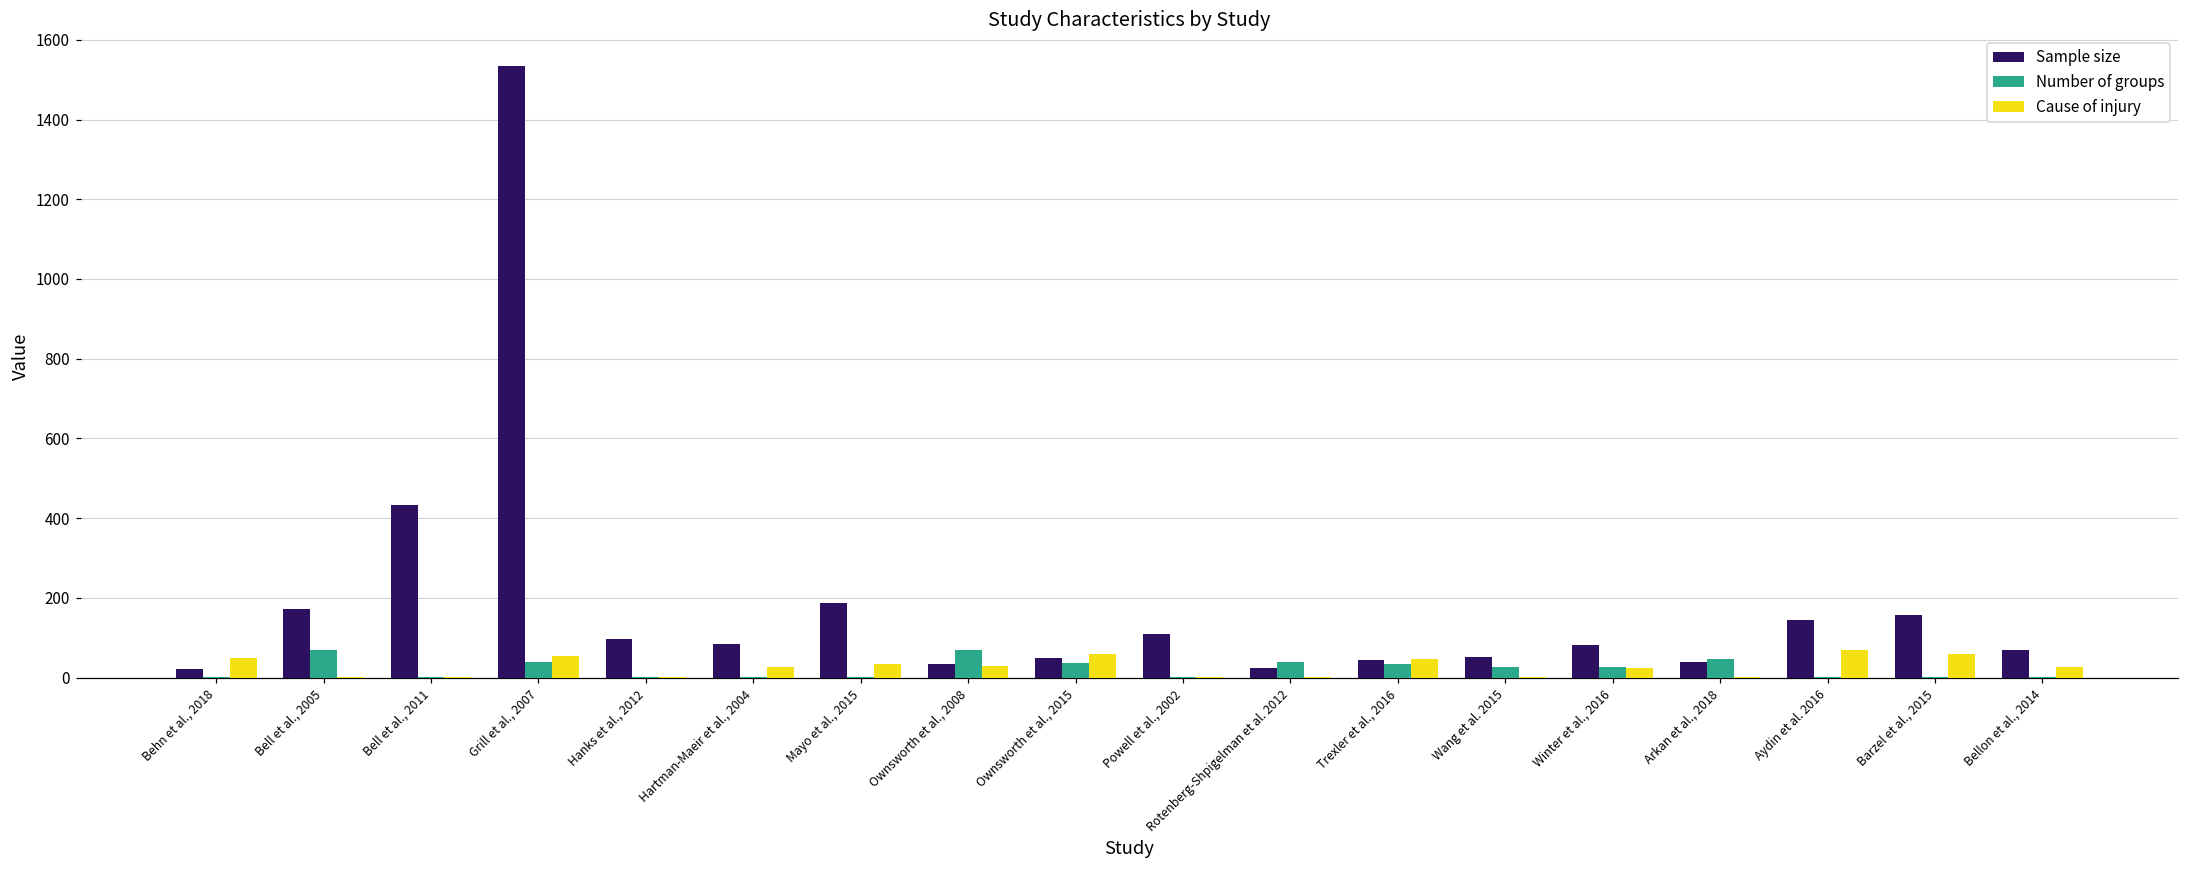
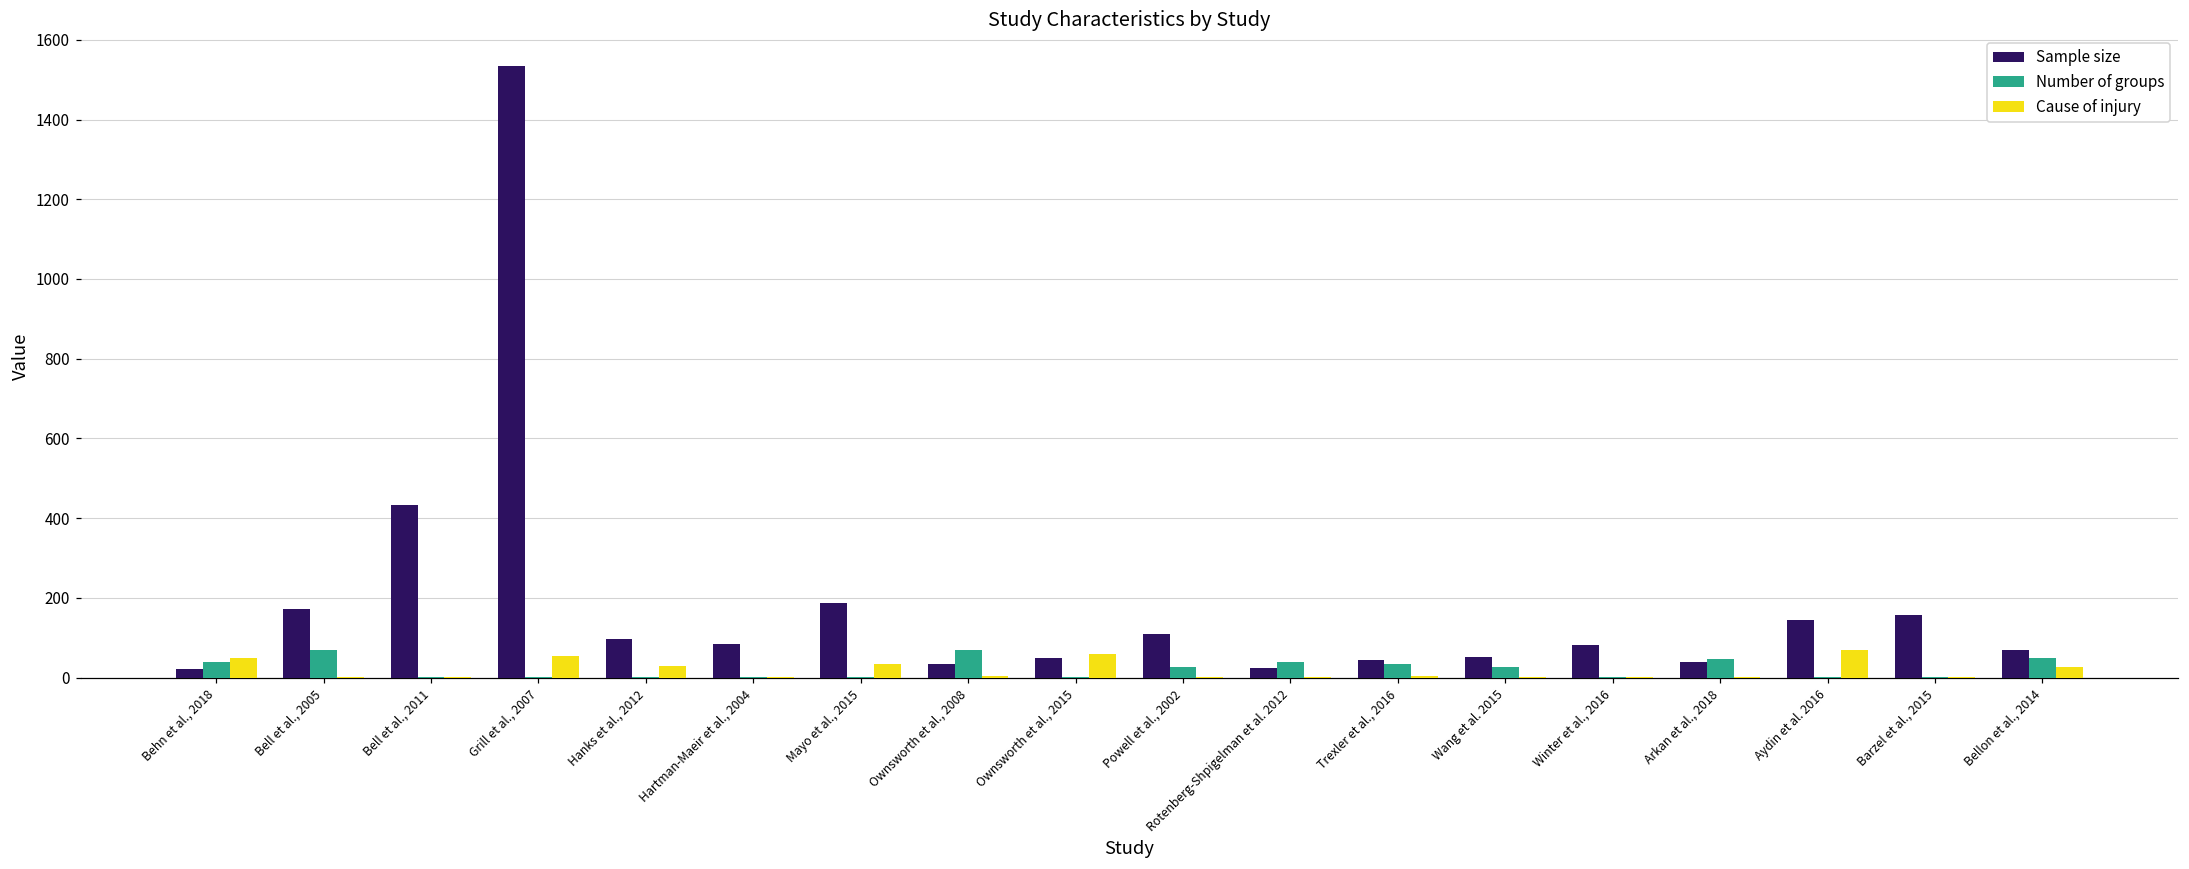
Number of groups, Behn et al., 2018: 0 -> 40
Number of groups, Grill et al., 2007: 40 -> 0
Cause of injury, Hanks et al., 2012: 0 -> 30
Cause of injury, Hartman-Maeir et al., 2004: 30 -> 0
Cause of injury, Ownsworth et al., 2008: 30 -> 10
Number of groups, Ownsworth et al., 2015: 40 -> 0
Number of groups, Powell et al., 2002: 0 -> 30
Cause of injury, Trexler et al., 2016: 50 -> 10
Number of groups, Winter et al., 2016: 30 -> 0
Cause of injury, Winter et al., 2016: 30 -> 0
Cause of injury, Barzel et al., 2015: 60 -> 0
Number of groups, Bellon et al., 2014: 0 -> 50
